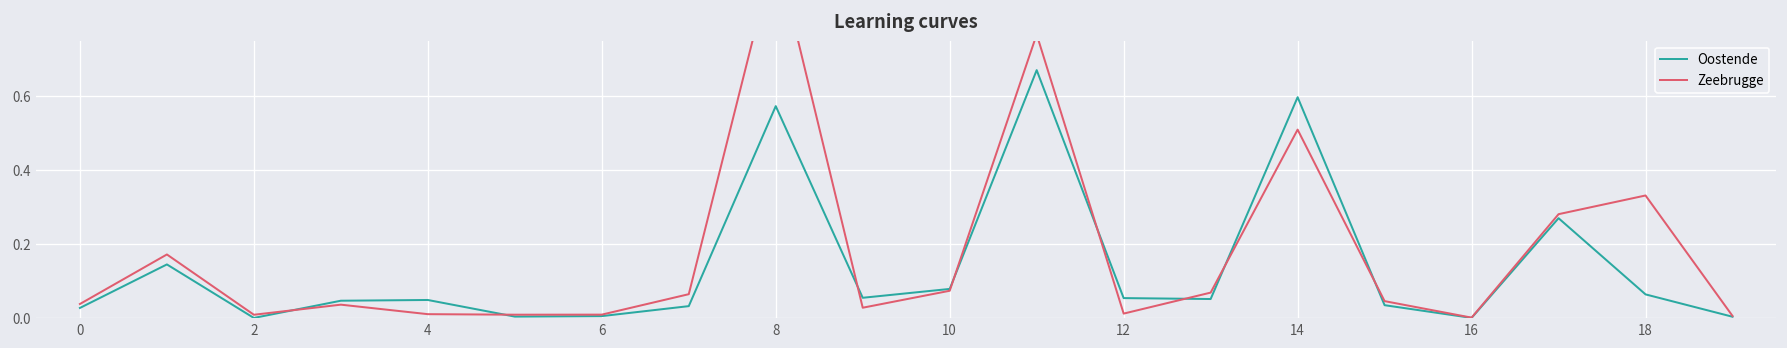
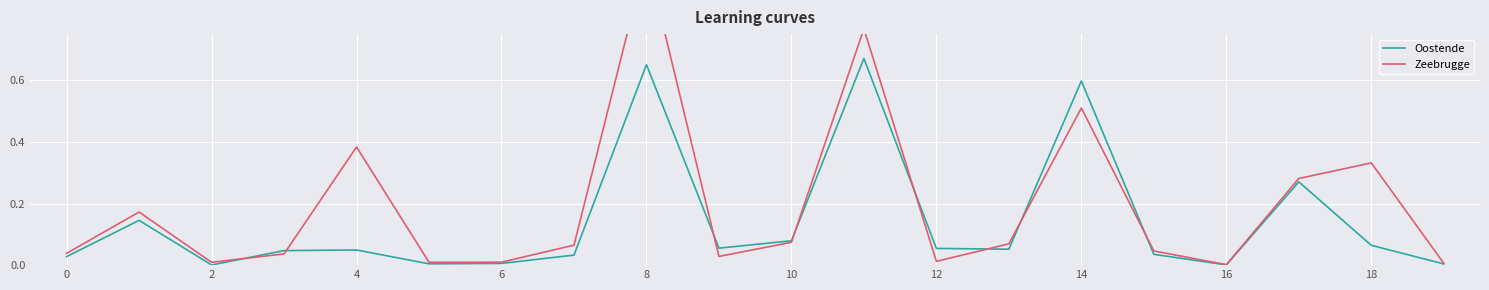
Zeebrugge, 4: 0.01 -> 0.38
Oostende, 8: 0.57 -> 0.65
